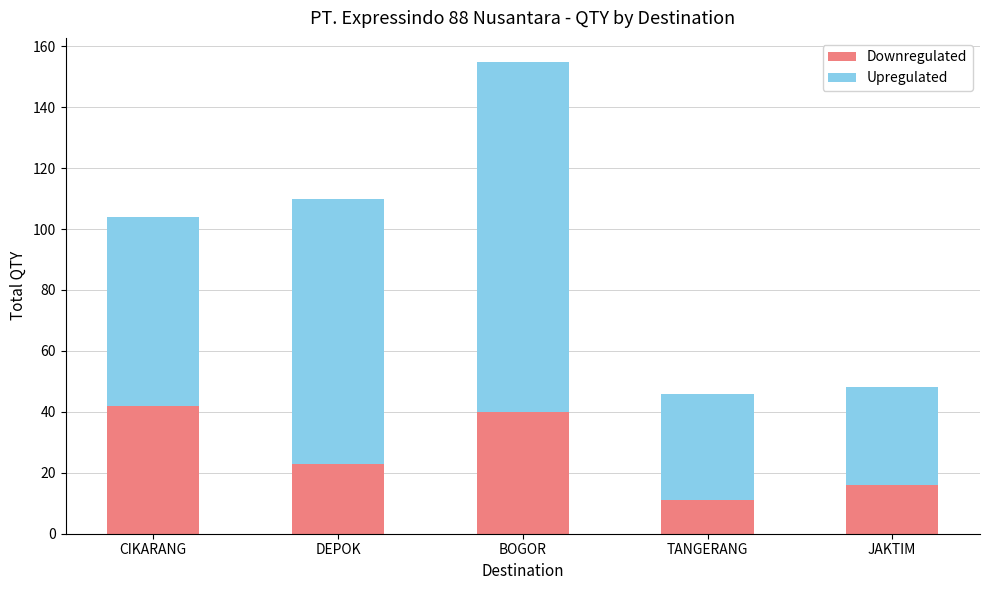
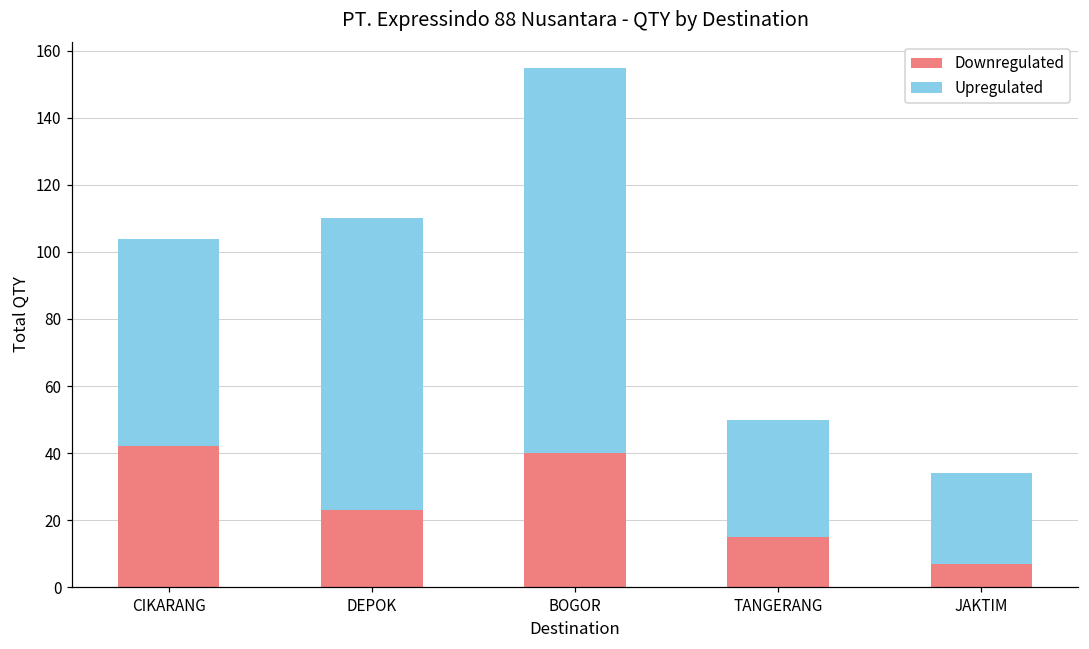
Downregulated, TANGERANG: 11 -> 15
Downregulated, JAKTIM: 16 -> 7
Upregulated, JAKTIM: 32 -> 27
